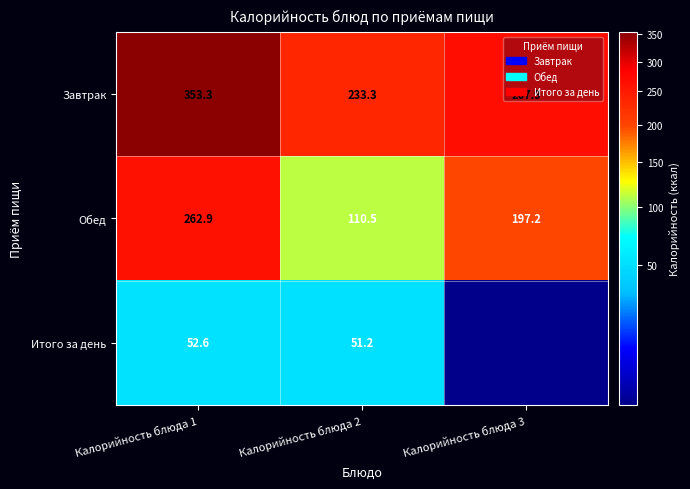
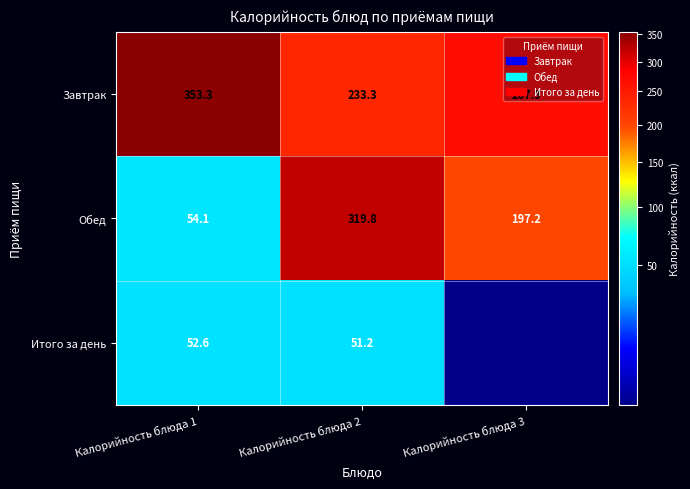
Обед, Калорийность блюда 1: 262.9 -> 54.1
Обед, Калорийность блюда 2: 110.5 -> 319.8
